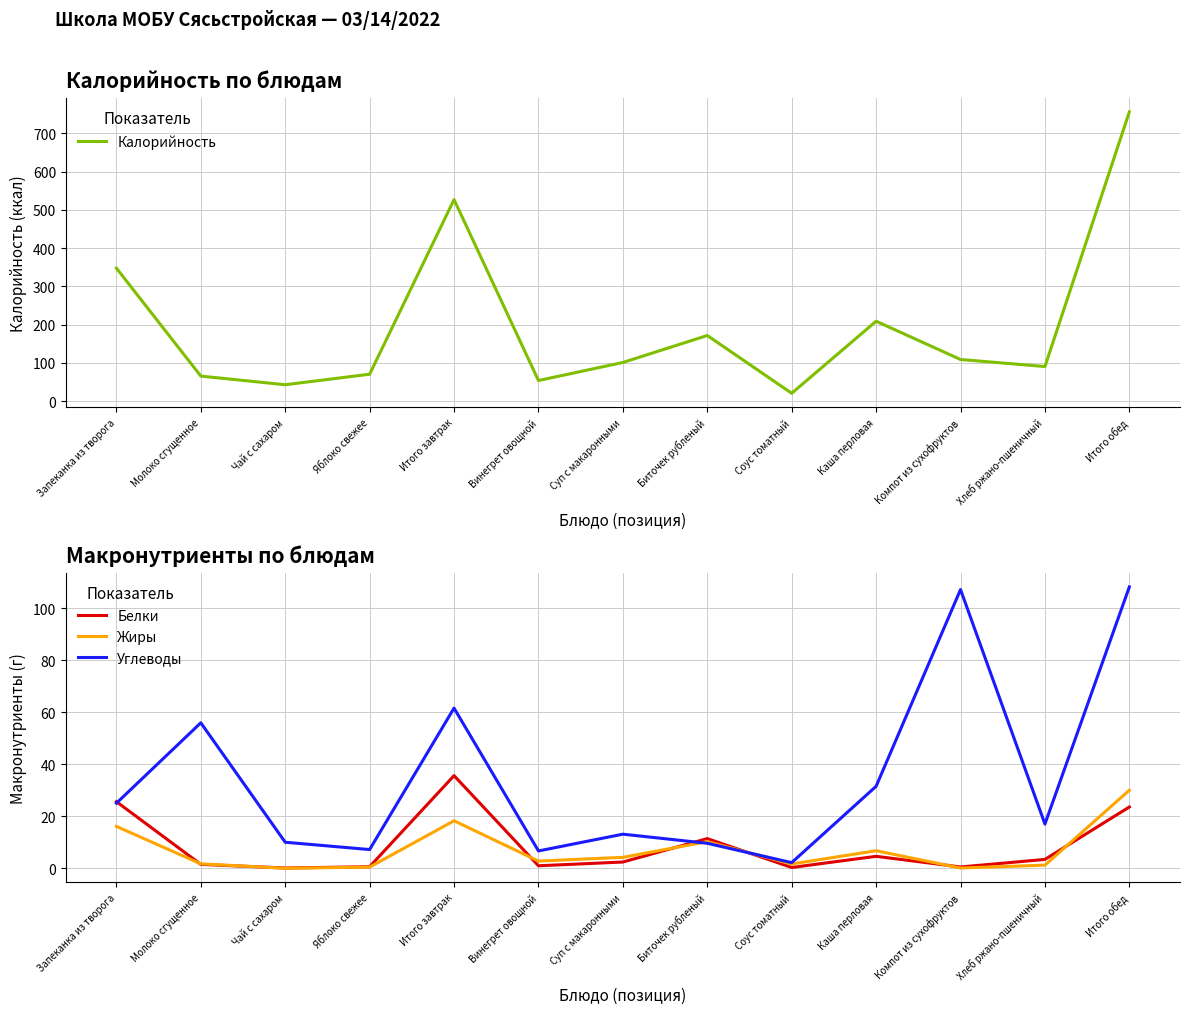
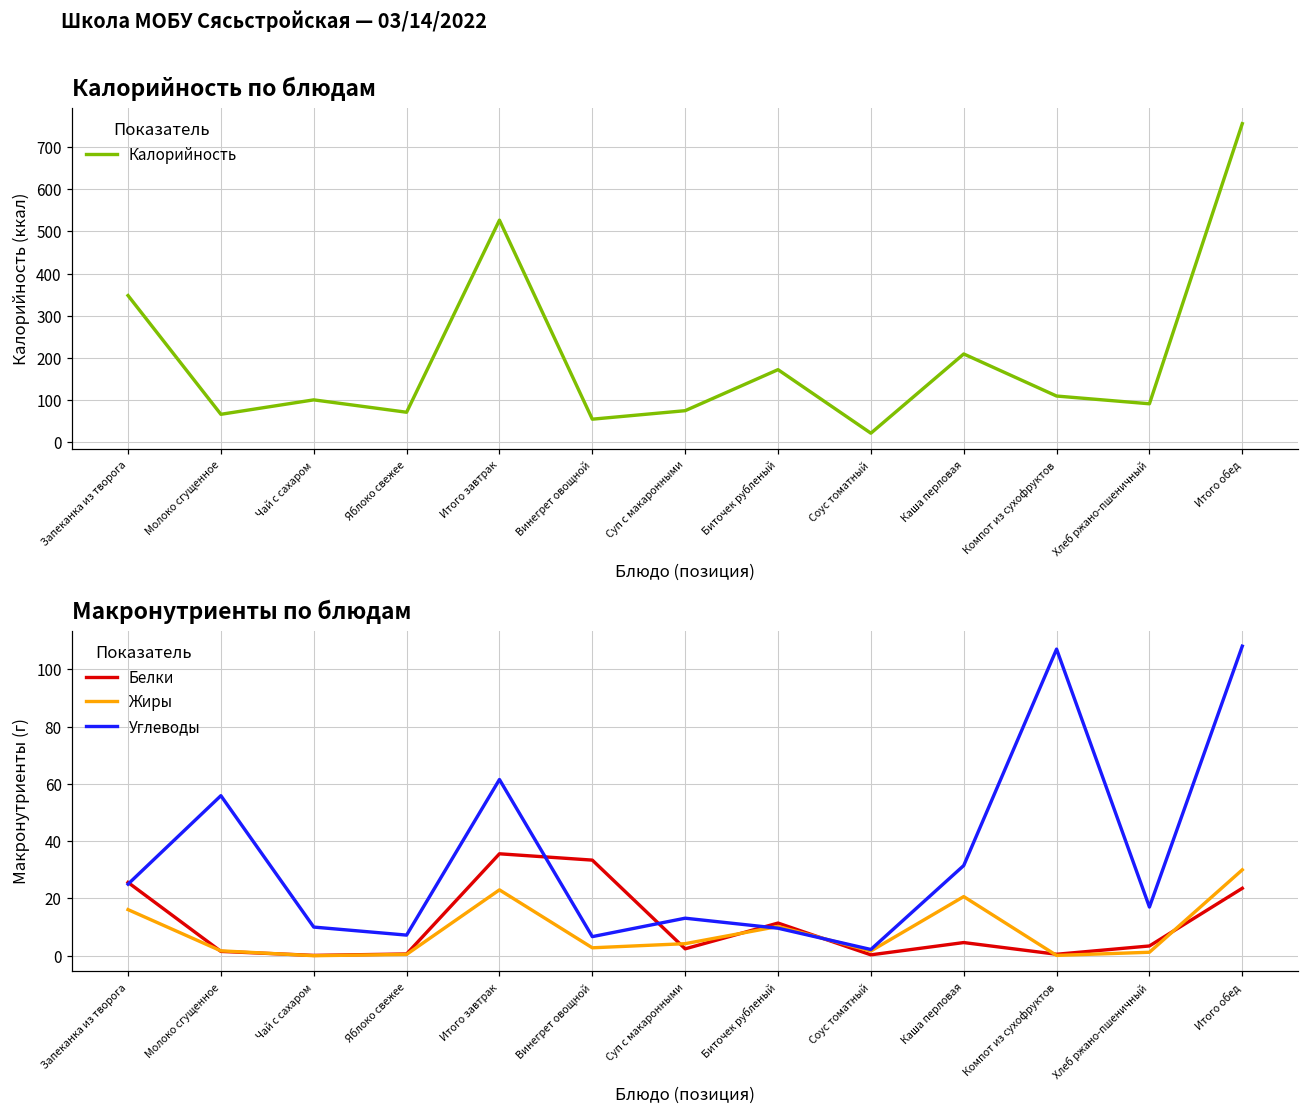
Калорийность по блюдам, Чай с сахаром: 40 -> 100
Калорийность по блюдам, Суп с макаронными: 100 -> 70
Макронутриенты по блюдам, Жиры, Итого завтрак: 18 -> 23
Макронутриенты по блюдам, Белки, Винегрет овощной: 1 -> 33
Макронутриенты по блюдам, Жиры, Каша перловая: 7 -> 21
